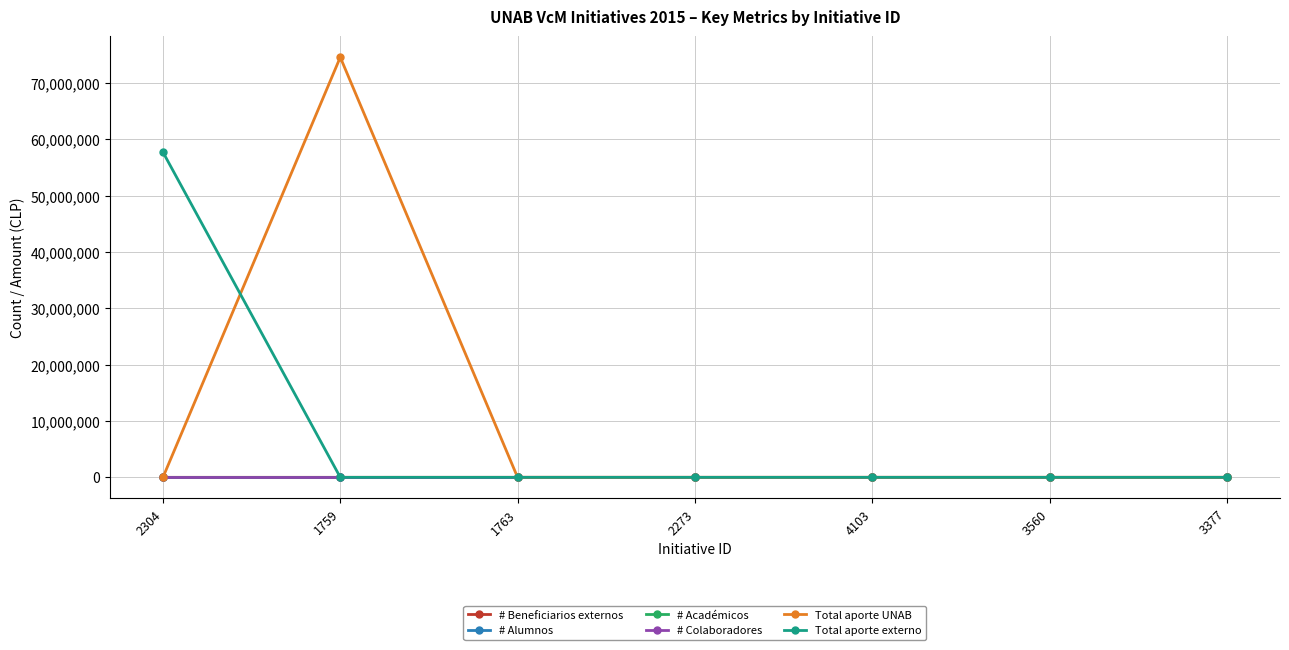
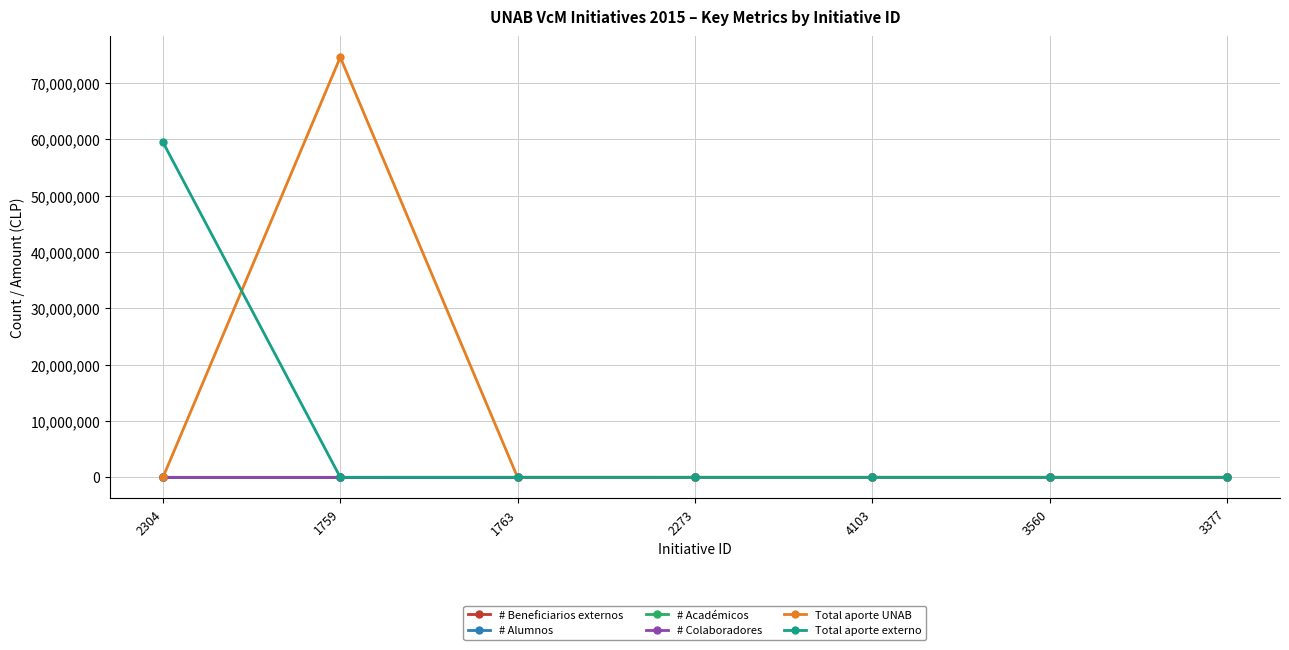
Total aporte externo, 2304: 58,000,000 -> 59,000,000
